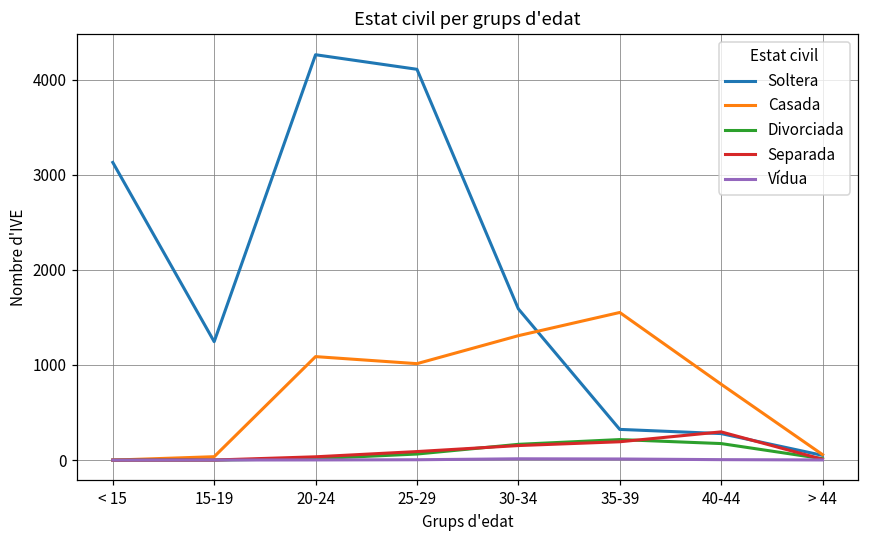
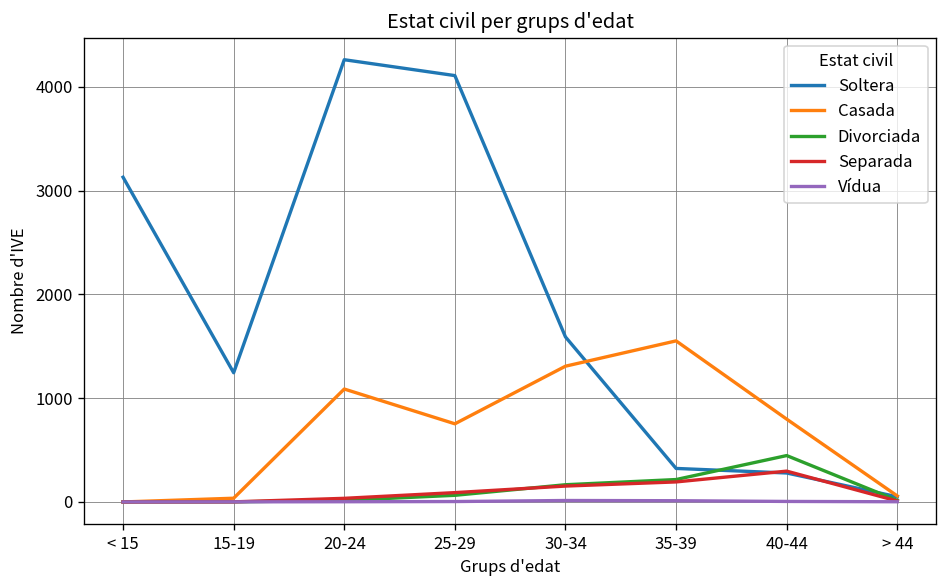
Casada, 25-29: 1000 -> 800
Divorciada, 40-44: 200 -> 400
